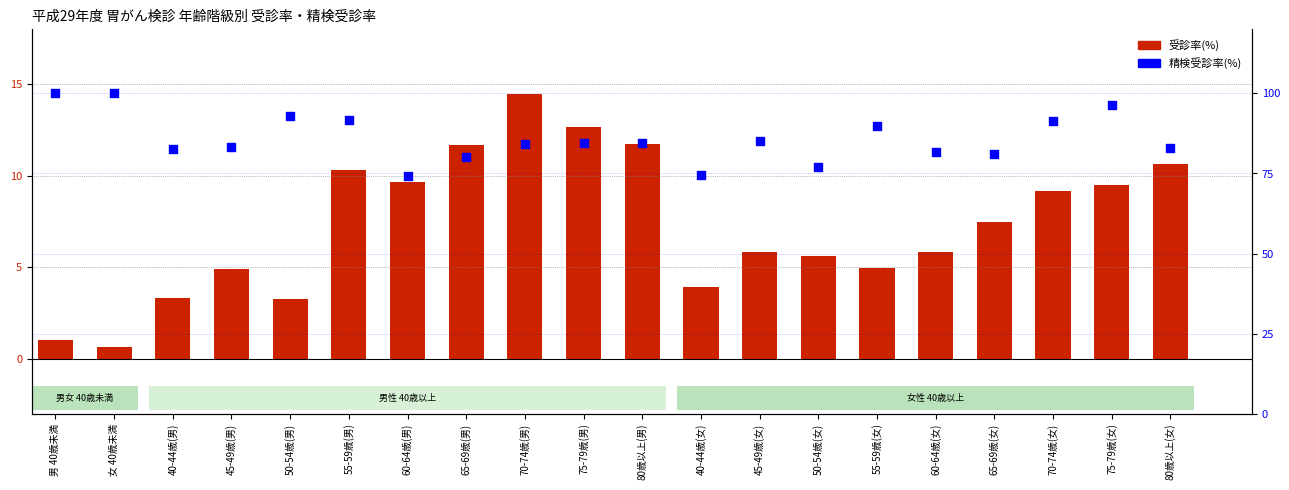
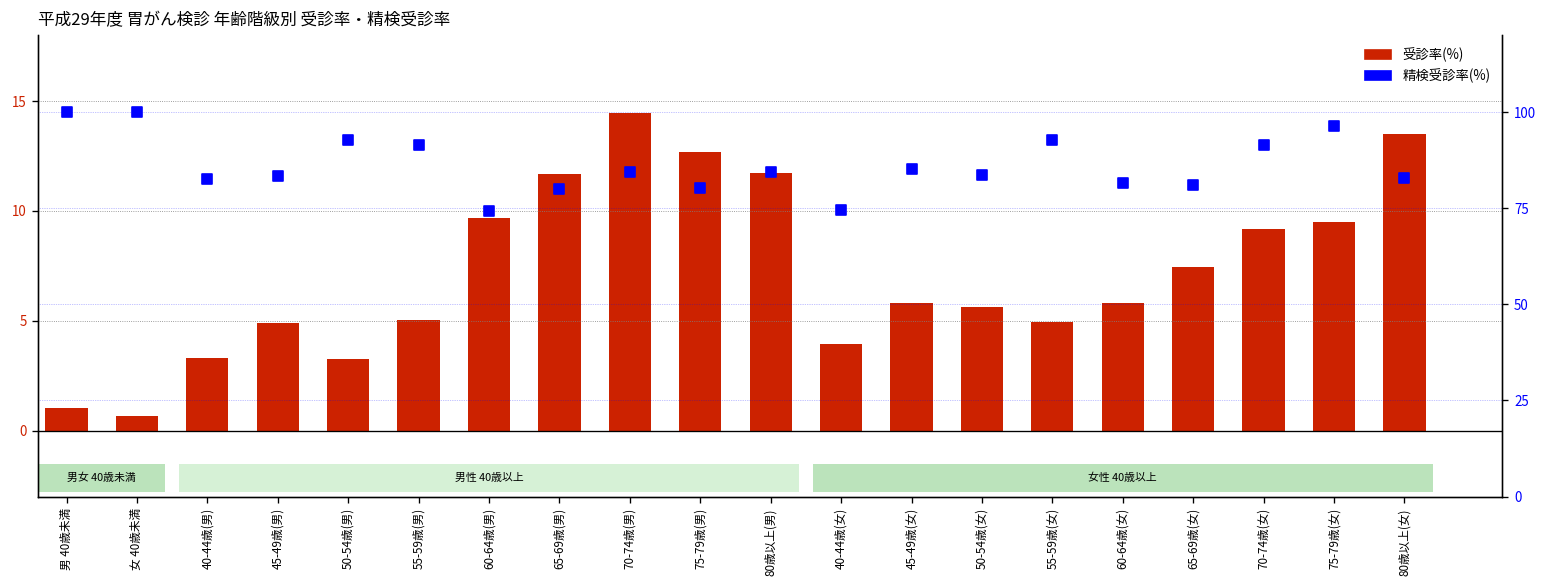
受診率(%), 55-59歳(男): 10.3 -> 5.1
受診率(%), 80歳以上(女): 10.7 -> 13.5
精検受診率(%), 75-79歳(男): 85 -> 80
精検受診率(%), 50-54歳(女): 77 -> 84
精検受診率(%), 55-59歳(女): 90 -> 93
